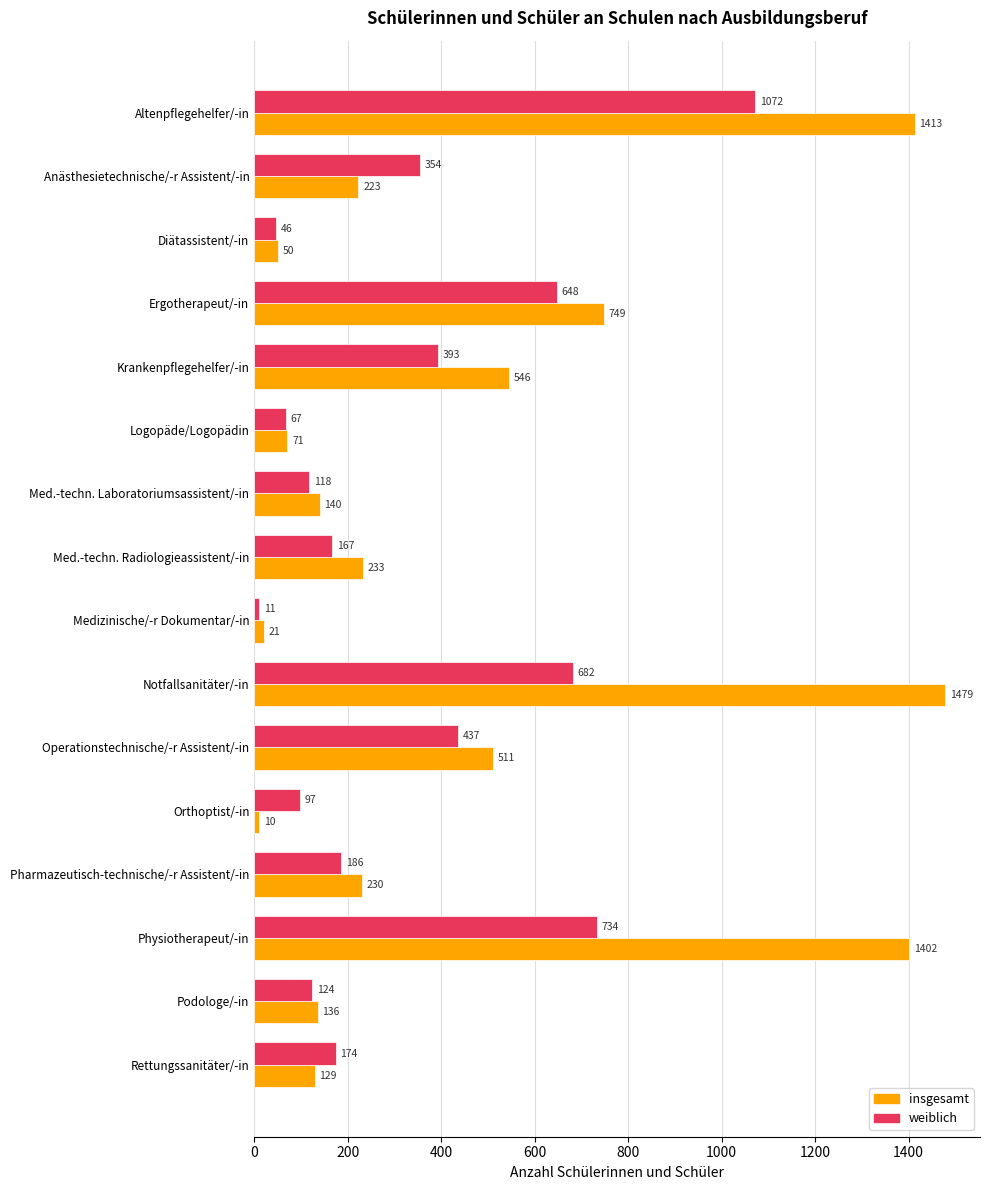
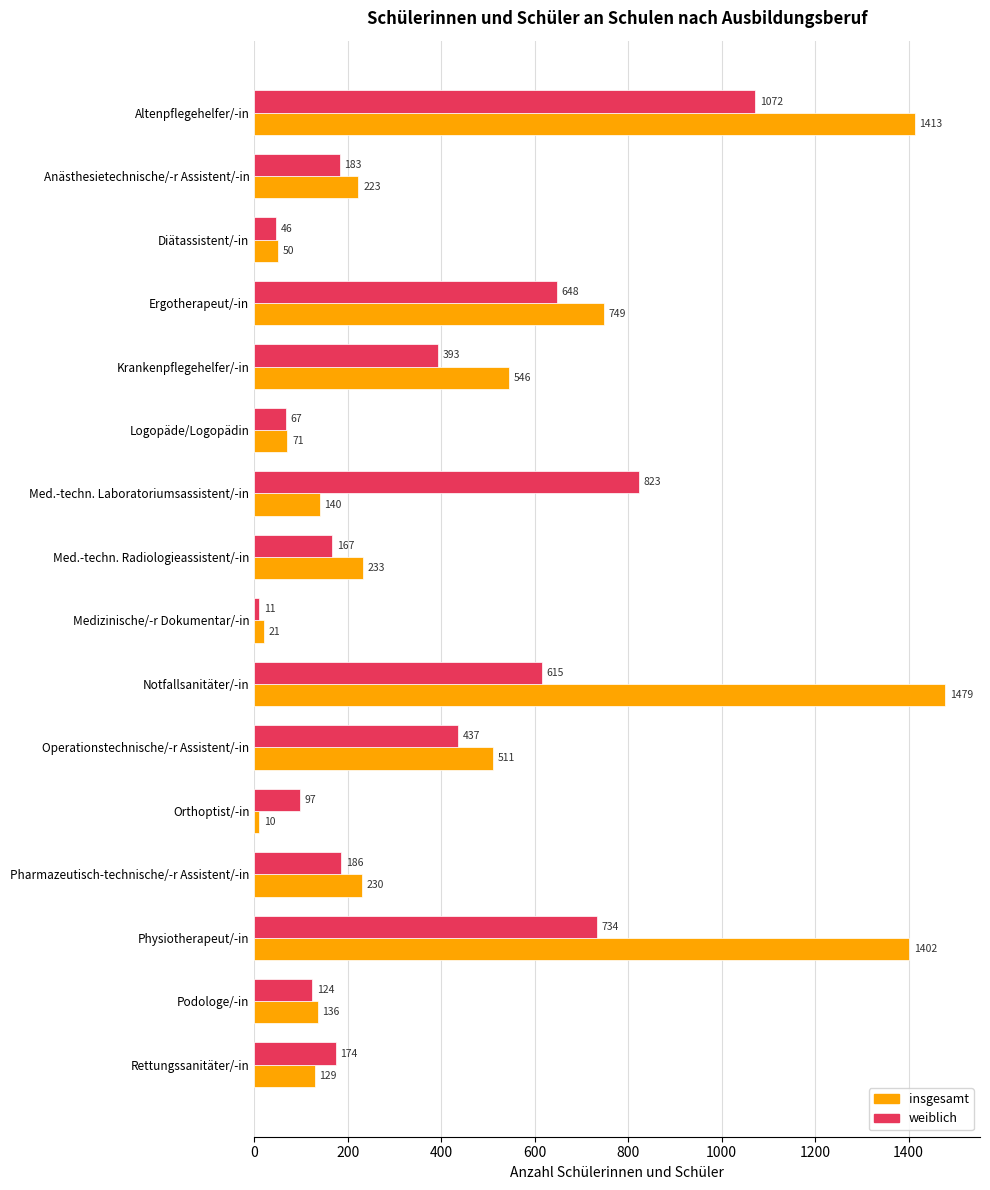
weiblich, Anästhesietechnische/-r Assistent/-in: 354 -> 183
weiblich, Med.-techn. Laboratoriumsassistent/-in: 118 -> 823
weiblich, Notfallsanitäter/-in: 682 -> 615
